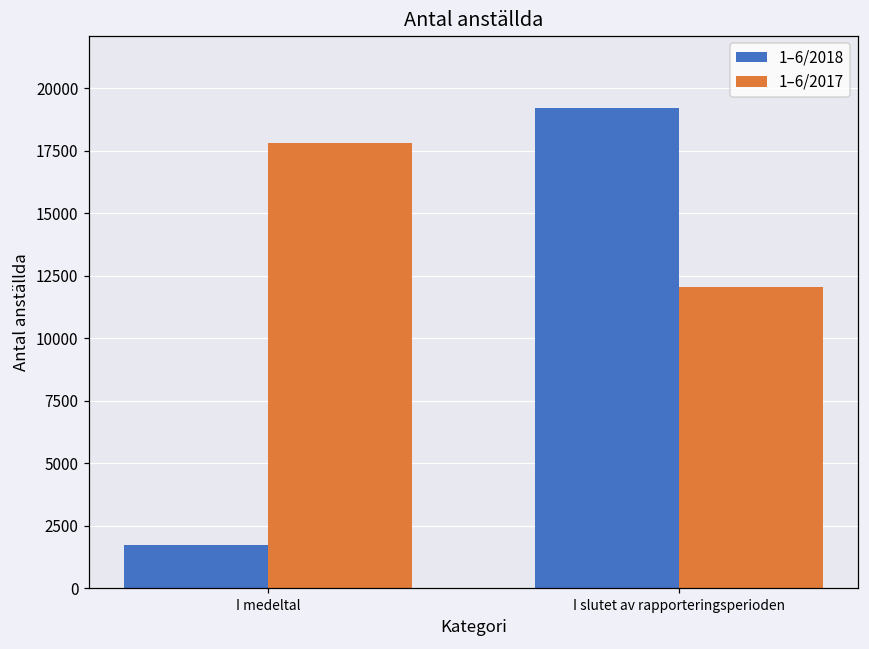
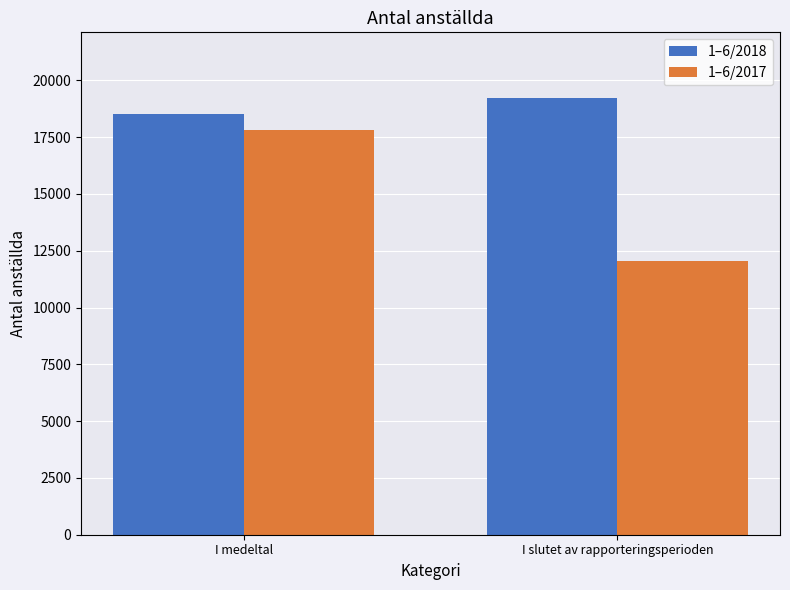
1–6/2018, I medeltal: 1700 -> 18500
